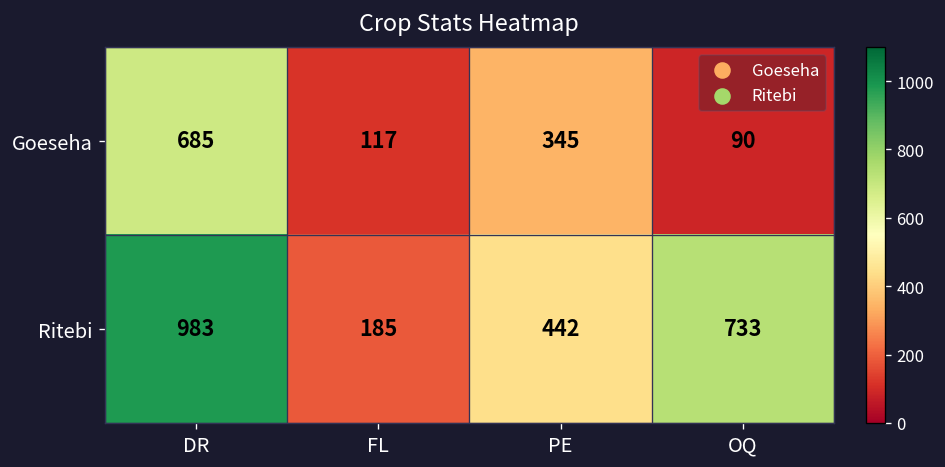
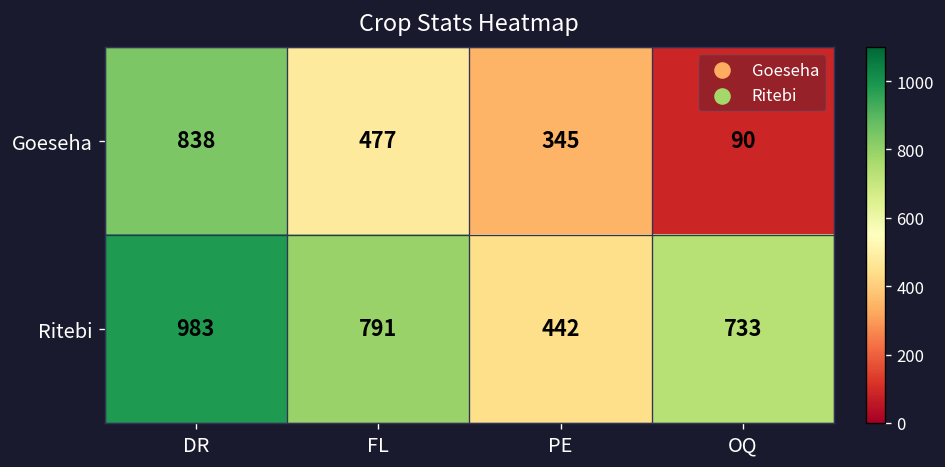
Goeseha, DR: 685 -> 838
Goeseha, FL: 117 -> 477
Ritebi, FL: 185 -> 791
